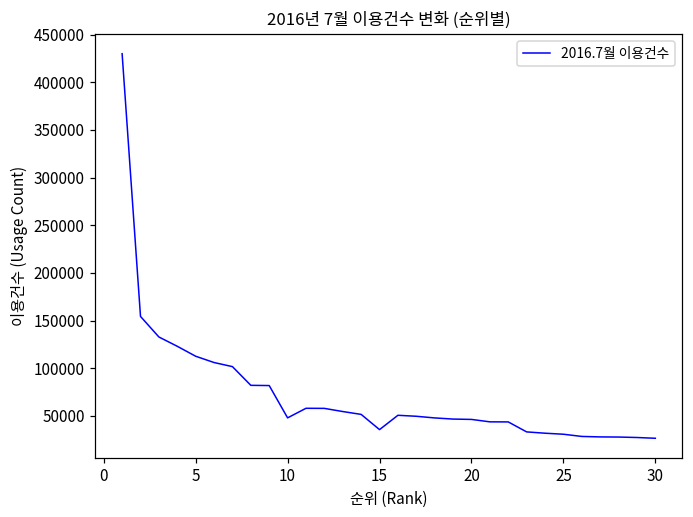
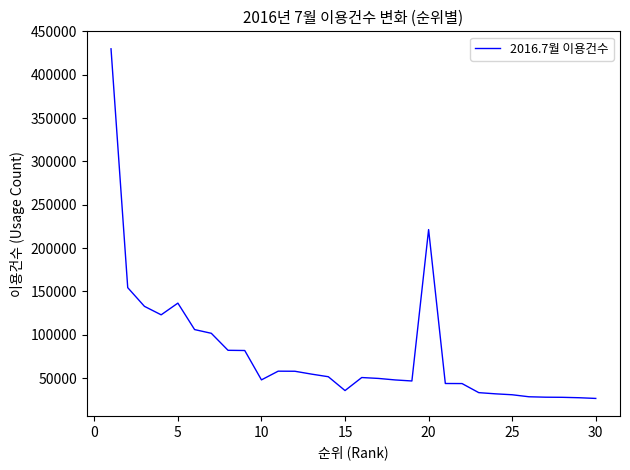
5: 110000 -> 140000
20: 50000 -> 220000
